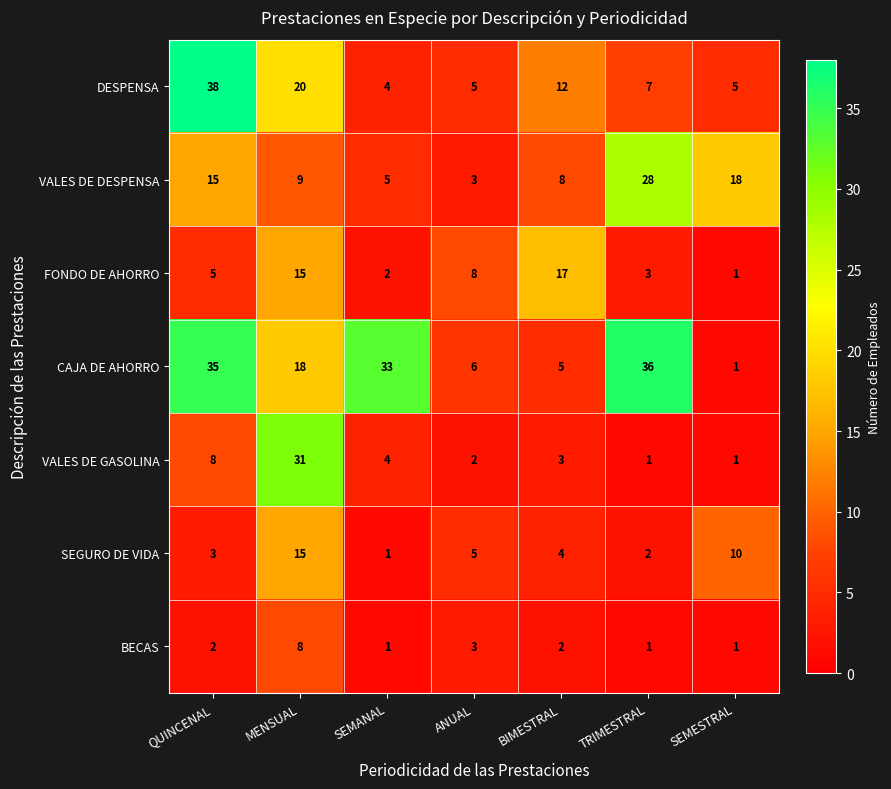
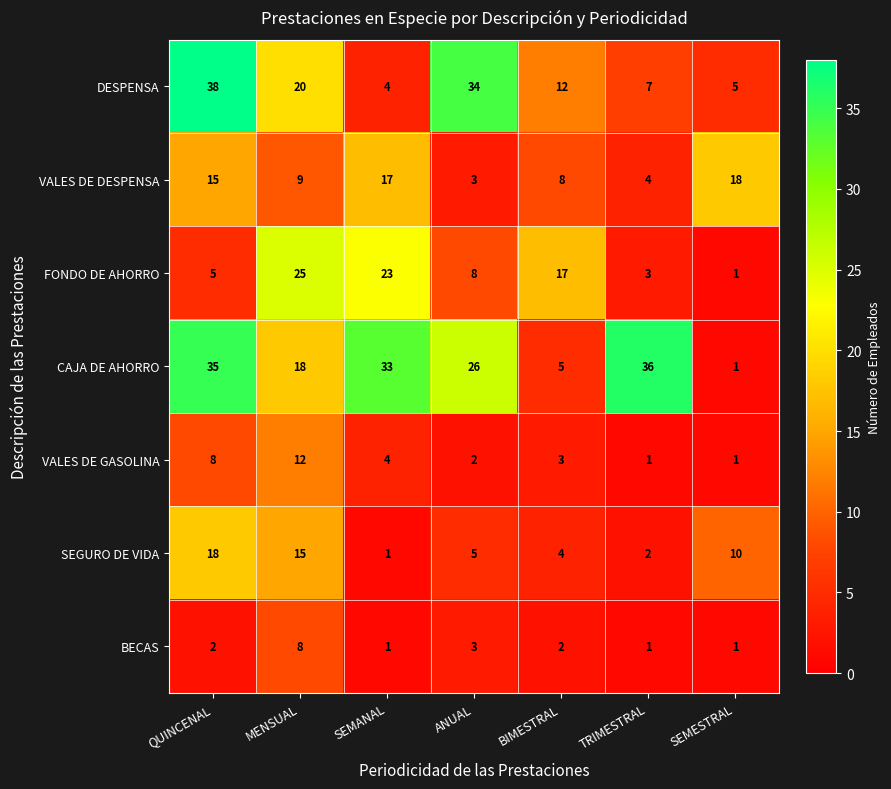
DESPENSA, ANUAL: 5 -> 34
VALES DE DESPENSA, SEMANAL: 5 -> 17
VALES DE DESPENSA, TRIMESTRAL: 28 -> 4
FONDO DE AHORRO, MENSUAL: 15 -> 25
FONDO DE AHORRO, SEMANAL: 2 -> 23
CAJA DE AHORRO, ANUAL: 6 -> 26
VALES DE GASOLINA, MENSUAL: 31 -> 12
SEGURO DE VIDA, QUINCENAL: 3 -> 18
